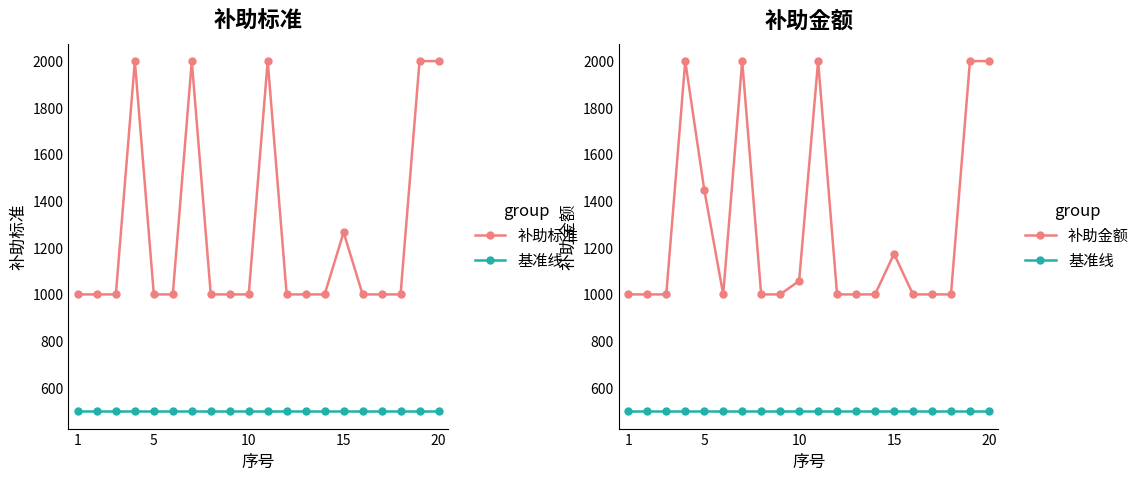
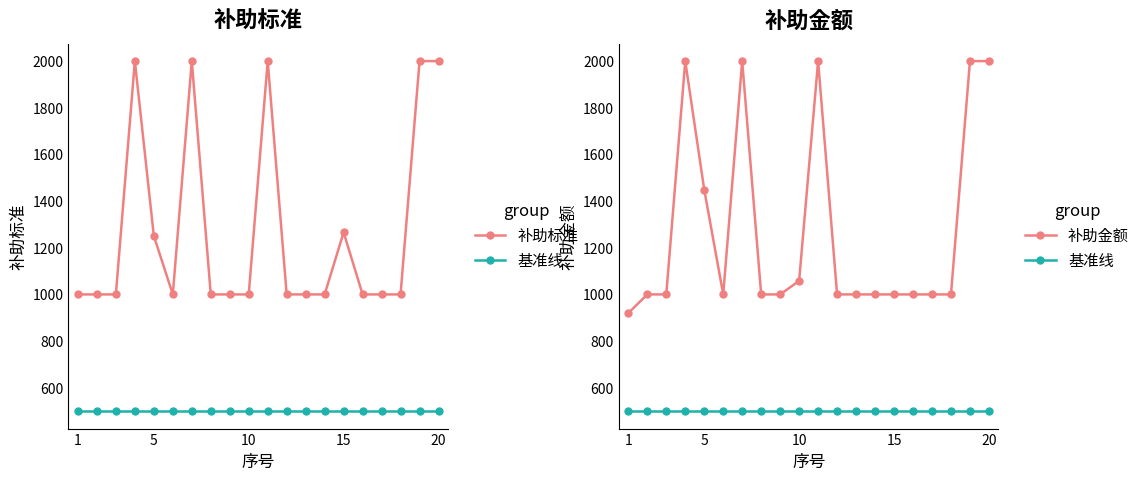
补助标准, 补助标准, 5: 1000 -> 1250
补助金额, 补助金额, 1: 1000 -> 920
补助金额, 补助金额, 15: 1170 -> 1000
